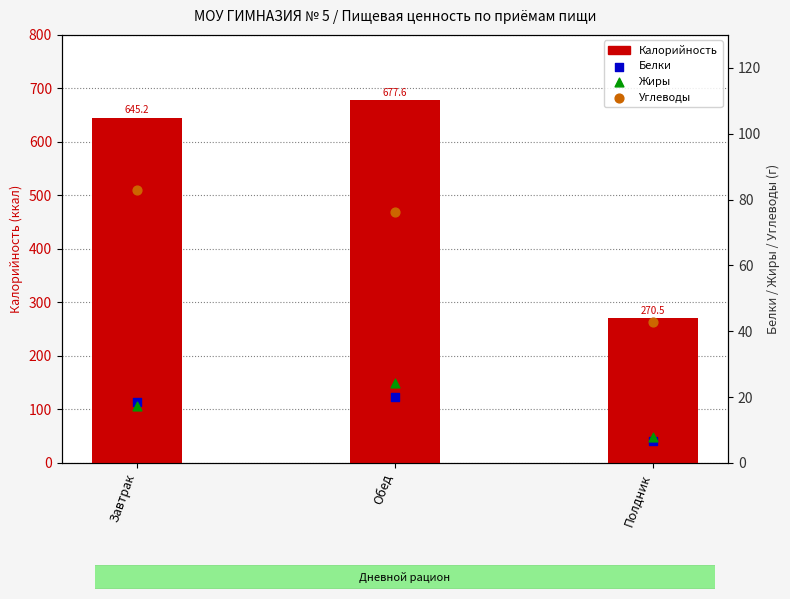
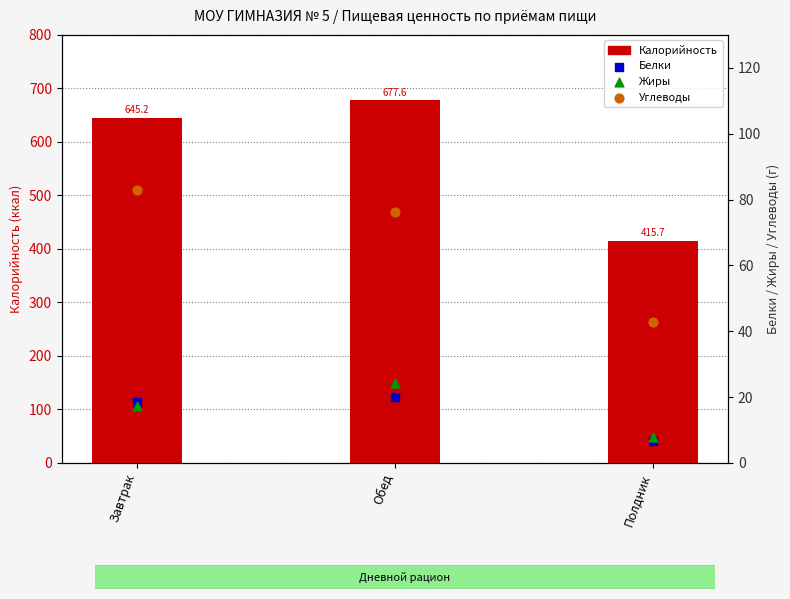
Калорийность, Полдник: 270.5 -> 415.7
